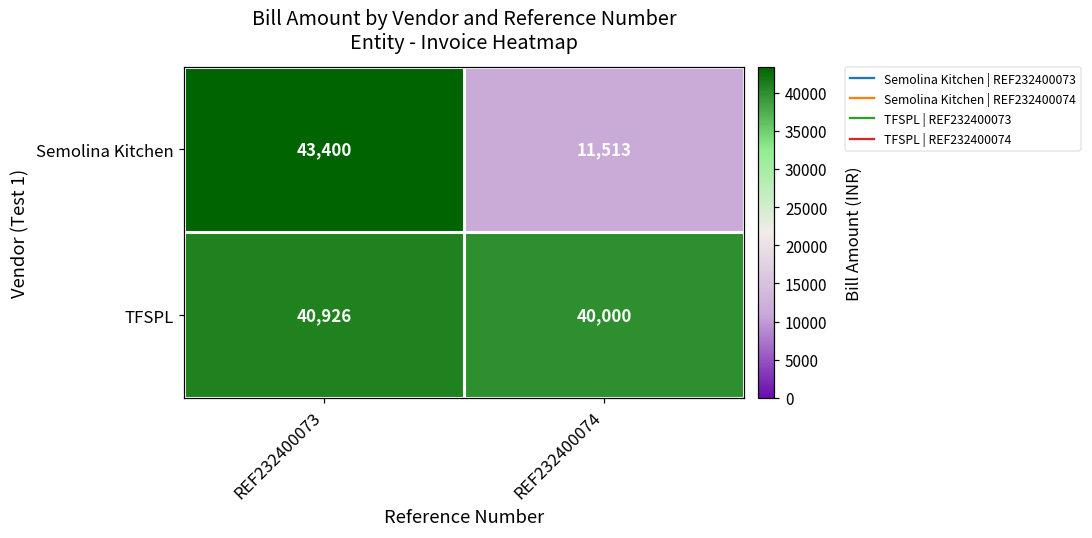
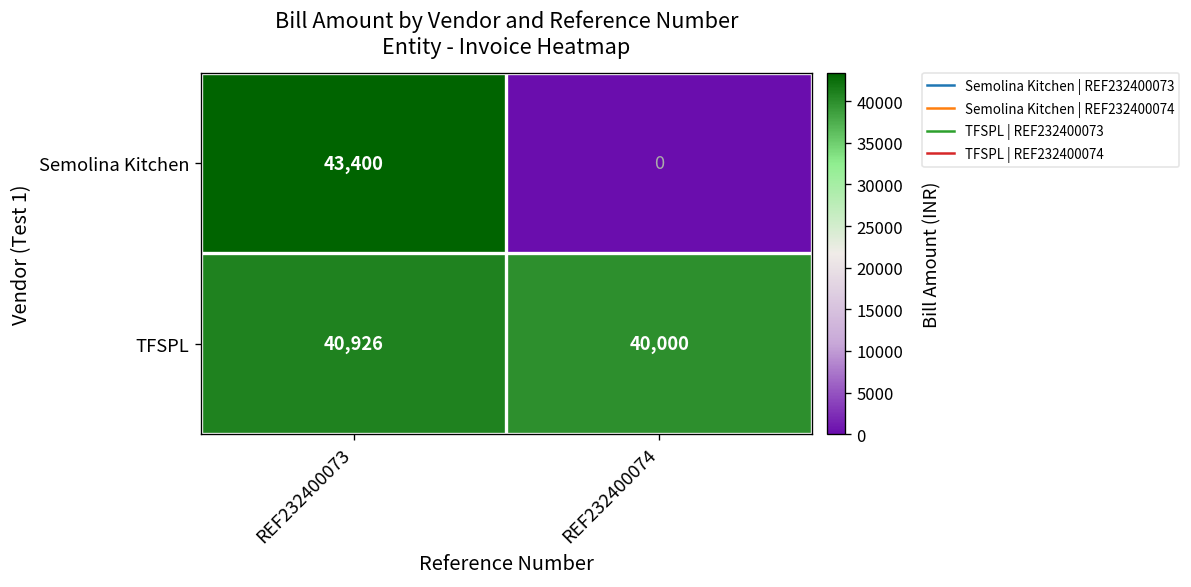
Semolina Kitchen, REF232400074: 11,513 -> 0
